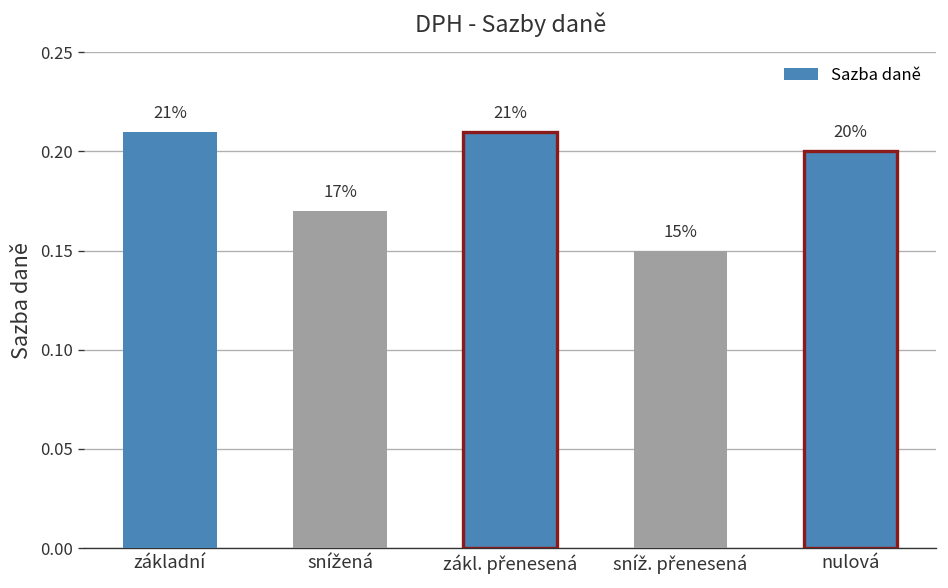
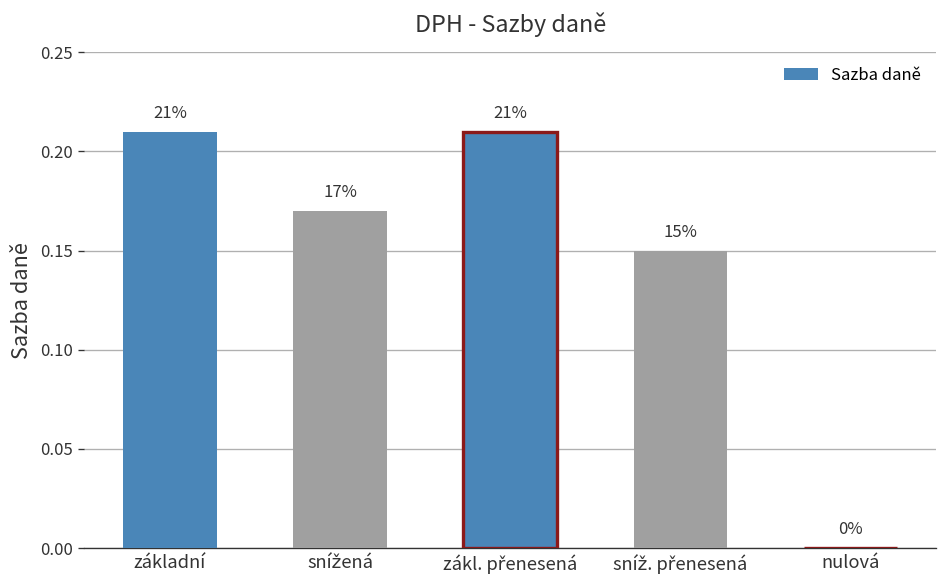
nulová: 20% -> 0%
